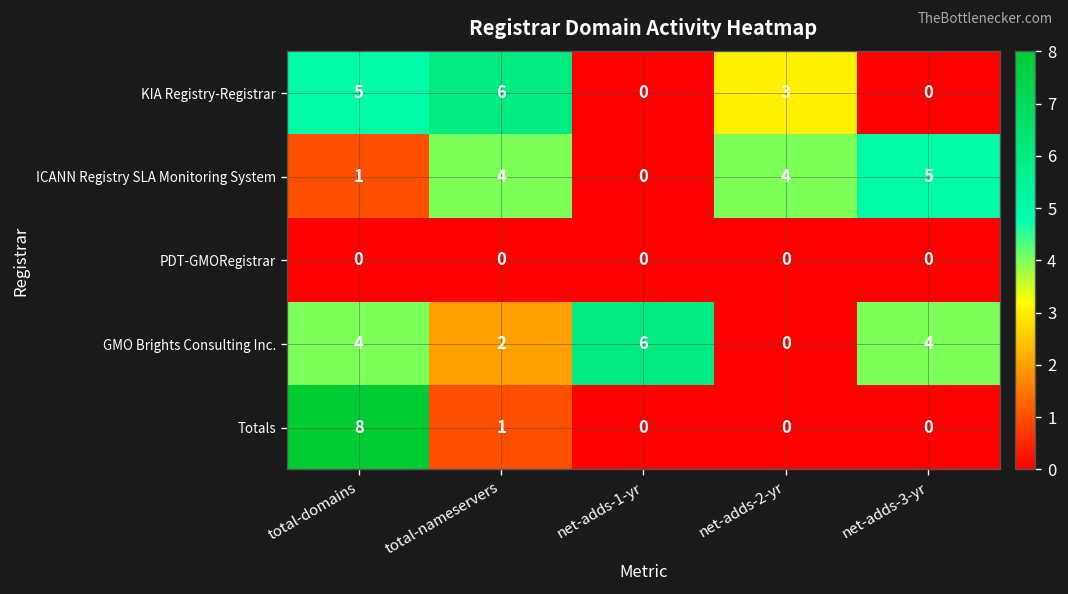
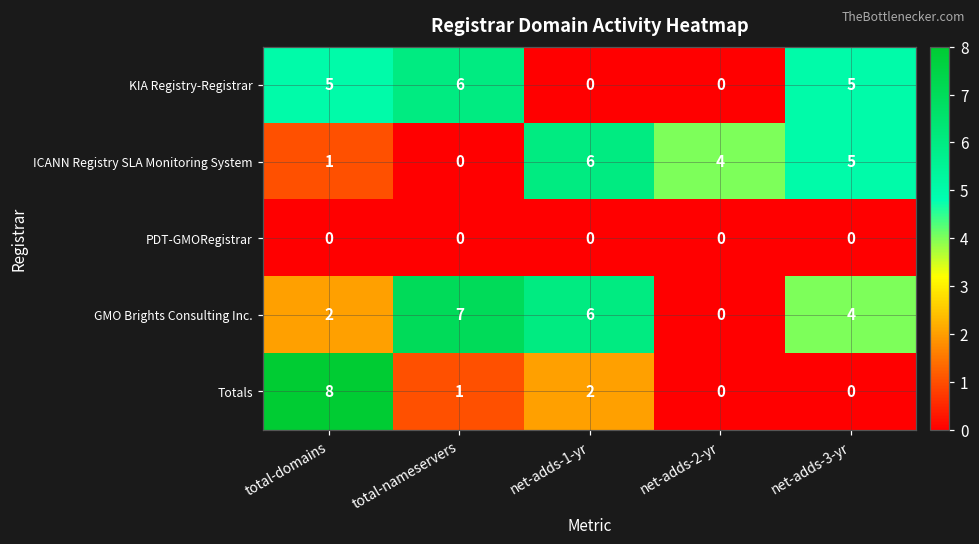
KIA Registry-Registrar, net-adds-2-yr: 3 -> 0
KIA Registry-Registrar, net-adds-3-yr: 0 -> 5
ICANN Registry SLA Monitoring System, total-nameservers: 4 -> 0
ICANN Registry SLA Monitoring System, net-adds-1-yr: 0 -> 6
GMO Brights Consulting Inc., total-domains: 4 -> 2
GMO Brights Consulting Inc., total-nameservers: 2 -> 7
Totals, net-adds-1-yr: 0 -> 2
